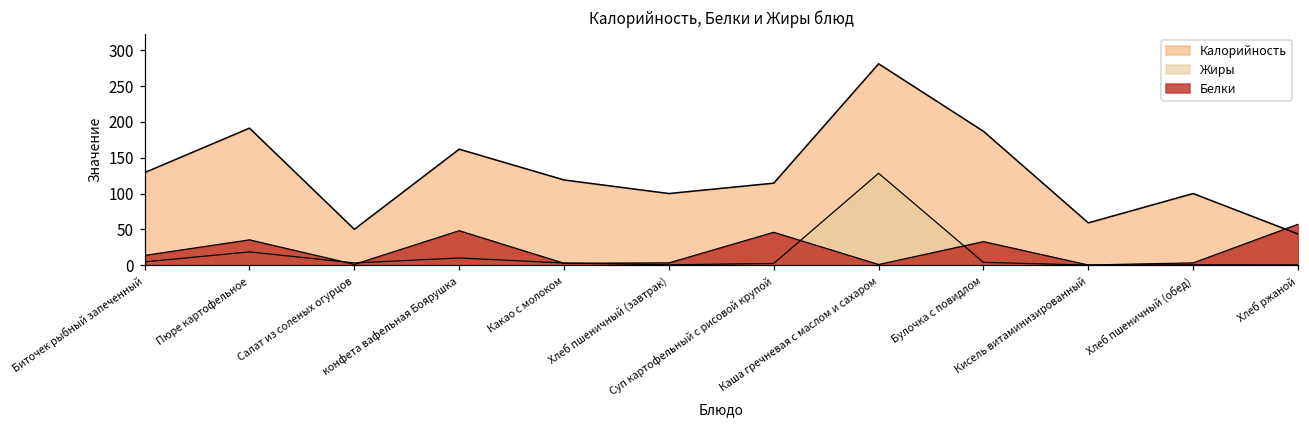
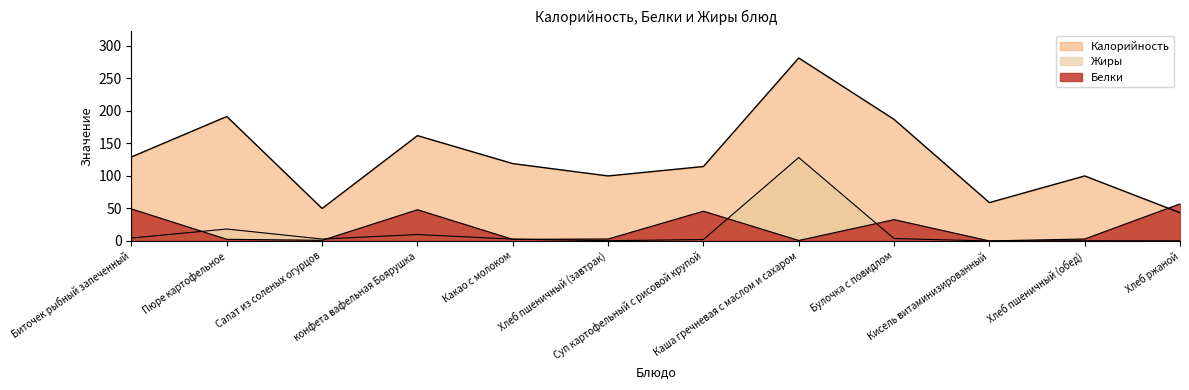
Белки, Биточек рыбный запеченный: 10 -> 50
Белки, Пюре картофельное: 40 -> 0
